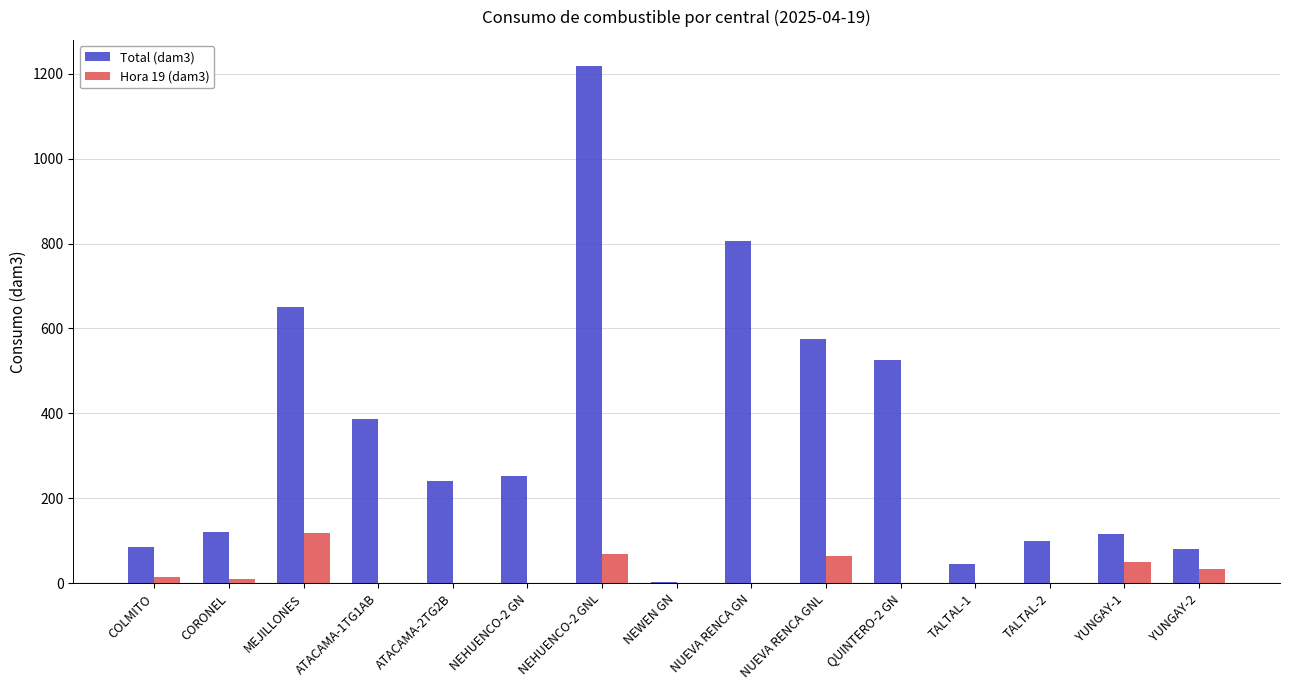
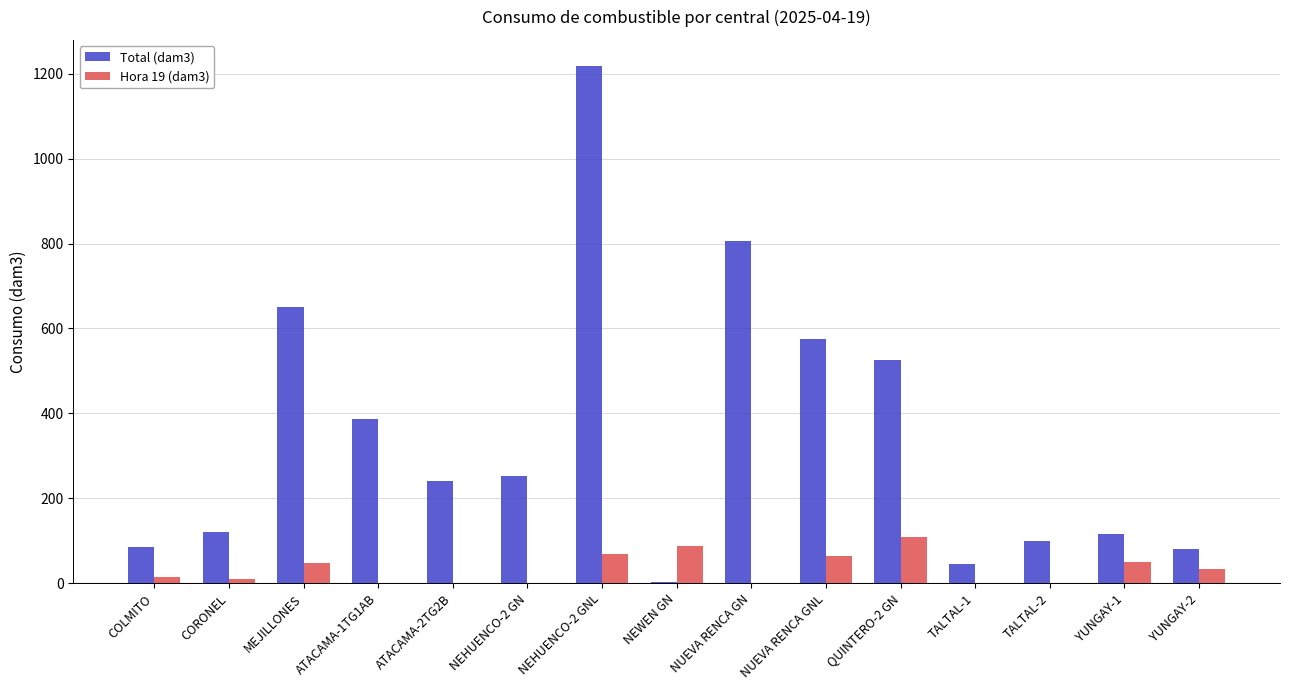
Hora 19 (dam3), MEJILLONES: 120 -> 50
Hora 19 (dam3), NEWEN GN: 0 -> 90
Hora 19 (dam3), QUINTERO-2 GN: 0 -> 110
